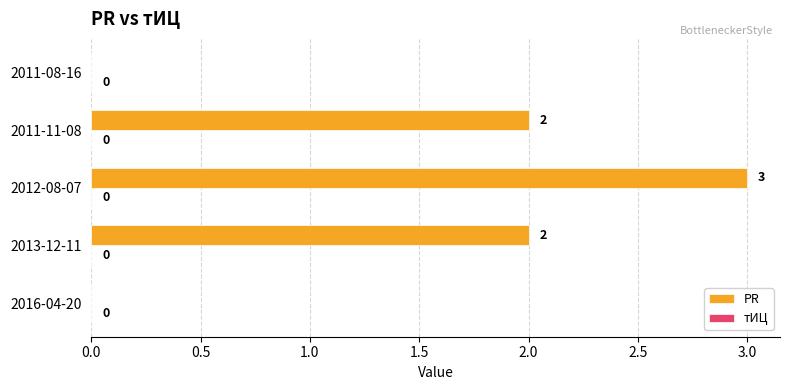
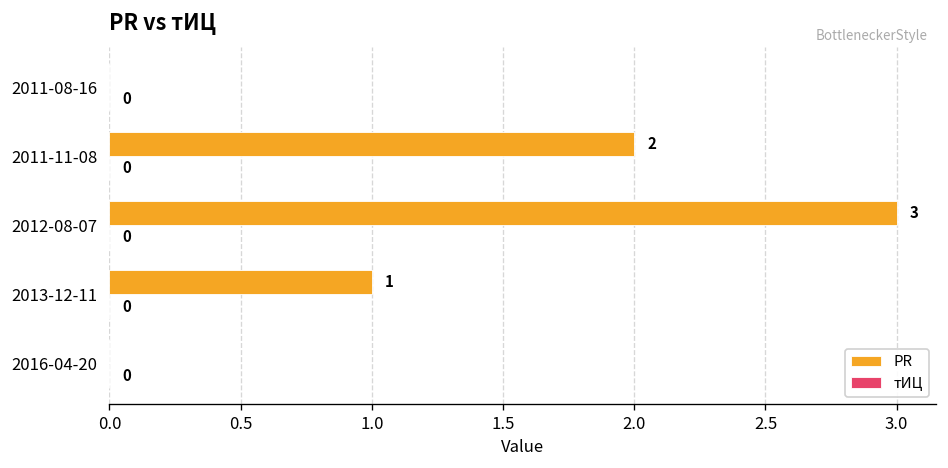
PR, 2013-12-11: 2 -> 1
